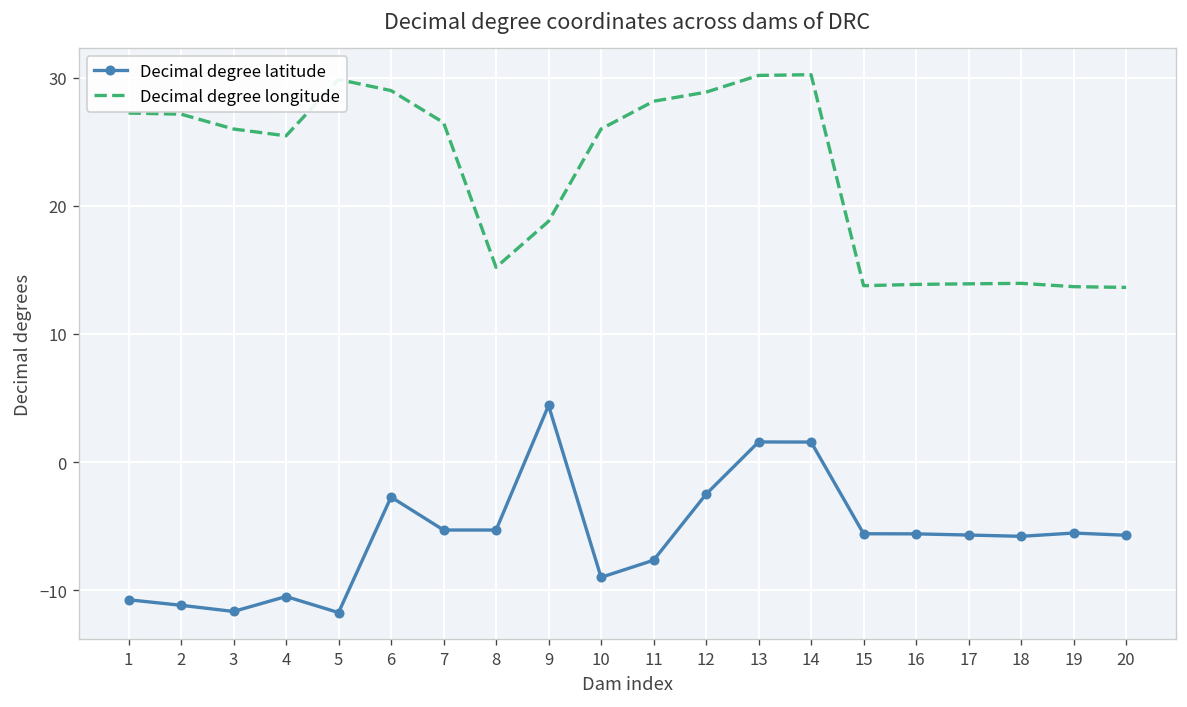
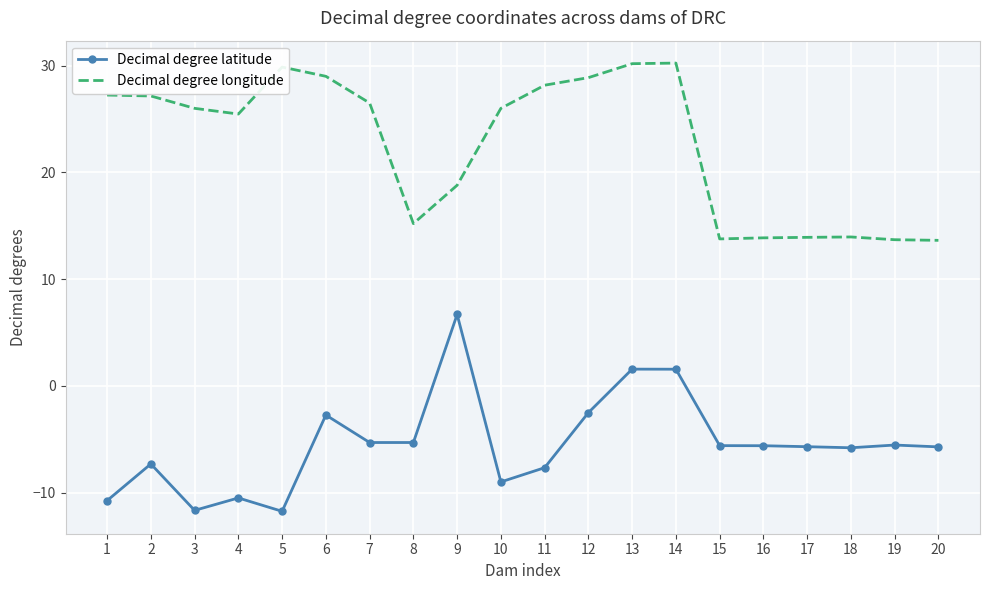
Decimal degree latitude, 2: -11.2 -> -7.3
Decimal degree latitude, 9: 4.4 -> 6.7
